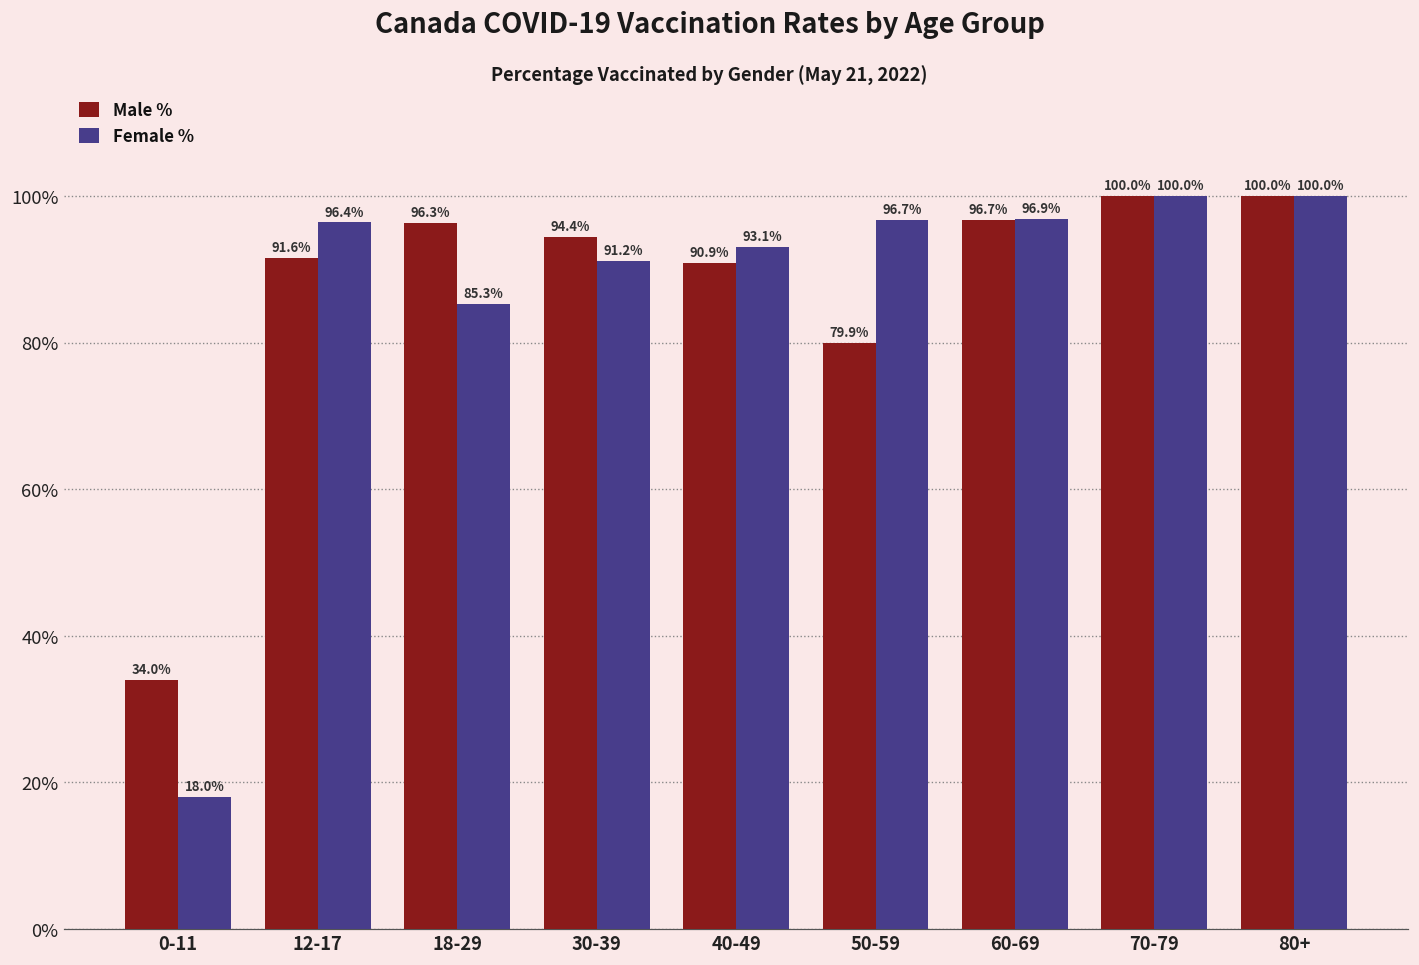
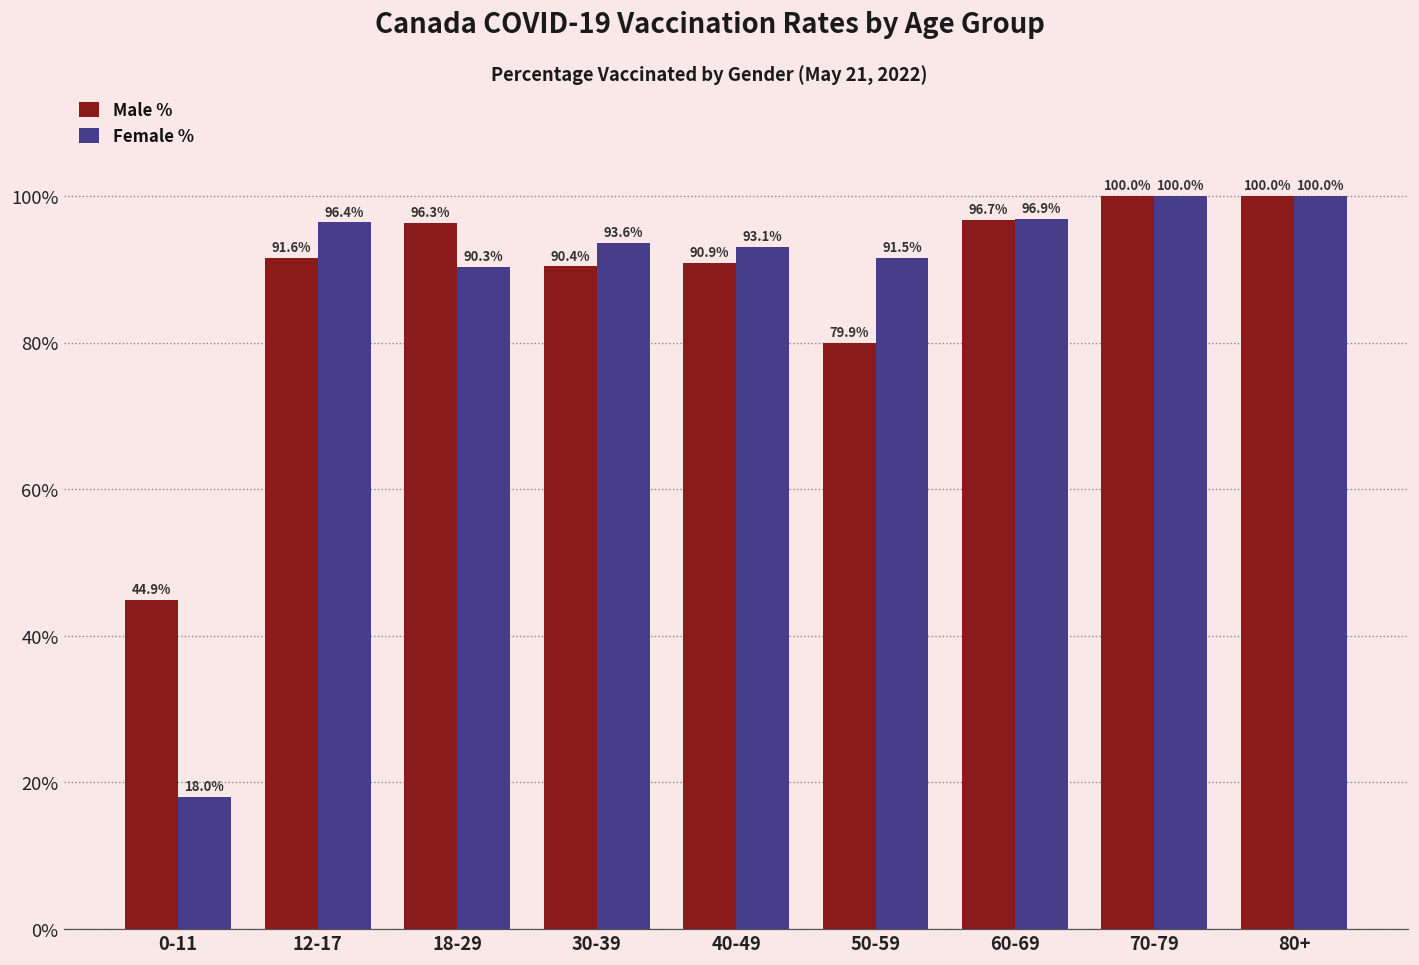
Male %, 0-11: 34.0% -> 44.9%
Female %, 18-29: 85.3% -> 90.3%
Male %, 30-39: 94.4% -> 90.4%
Female %, 30-39: 91.2% -> 93.6%
Female %, 50-59: 96.7% -> 91.5%
